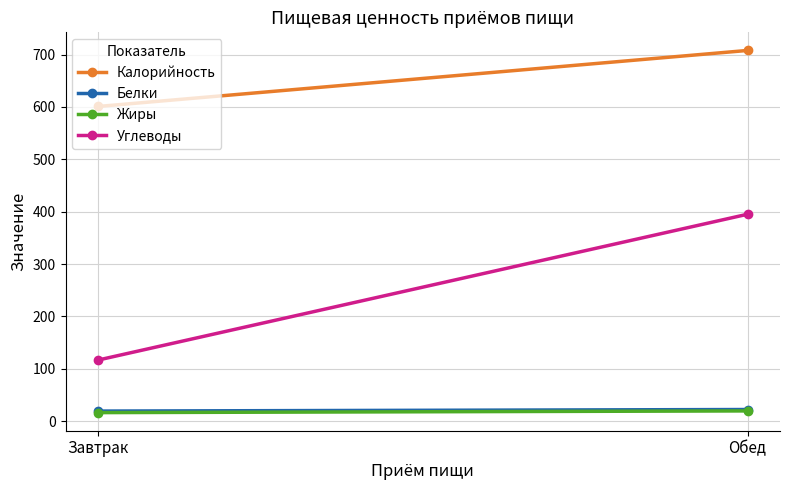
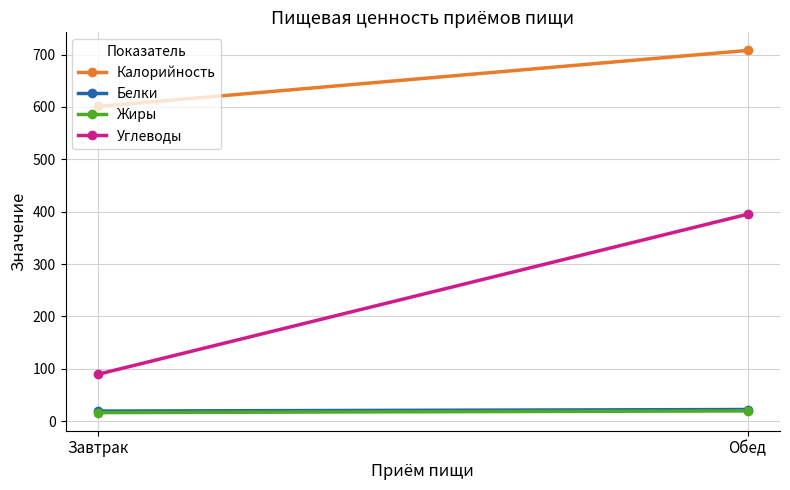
Углеводы, Завтрак: 120 -> 90
